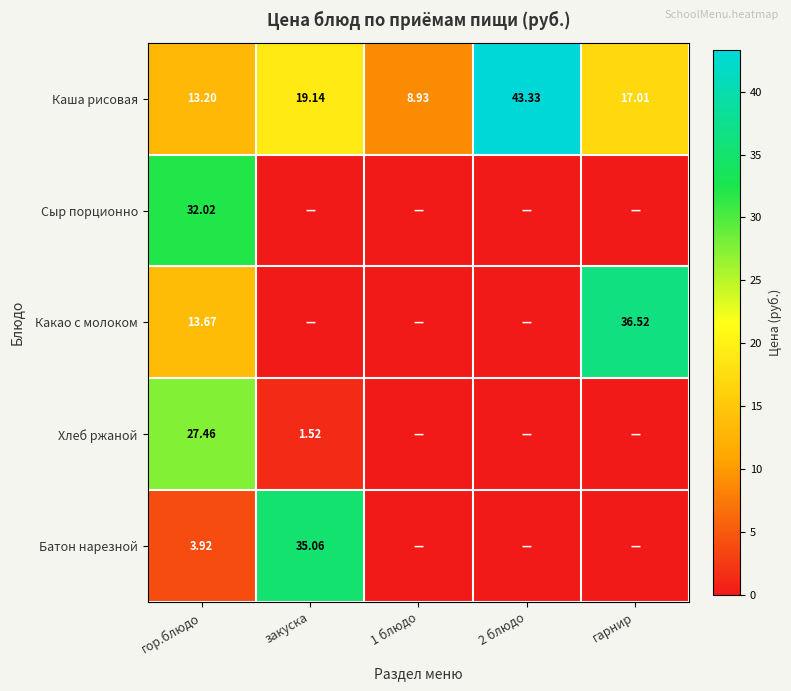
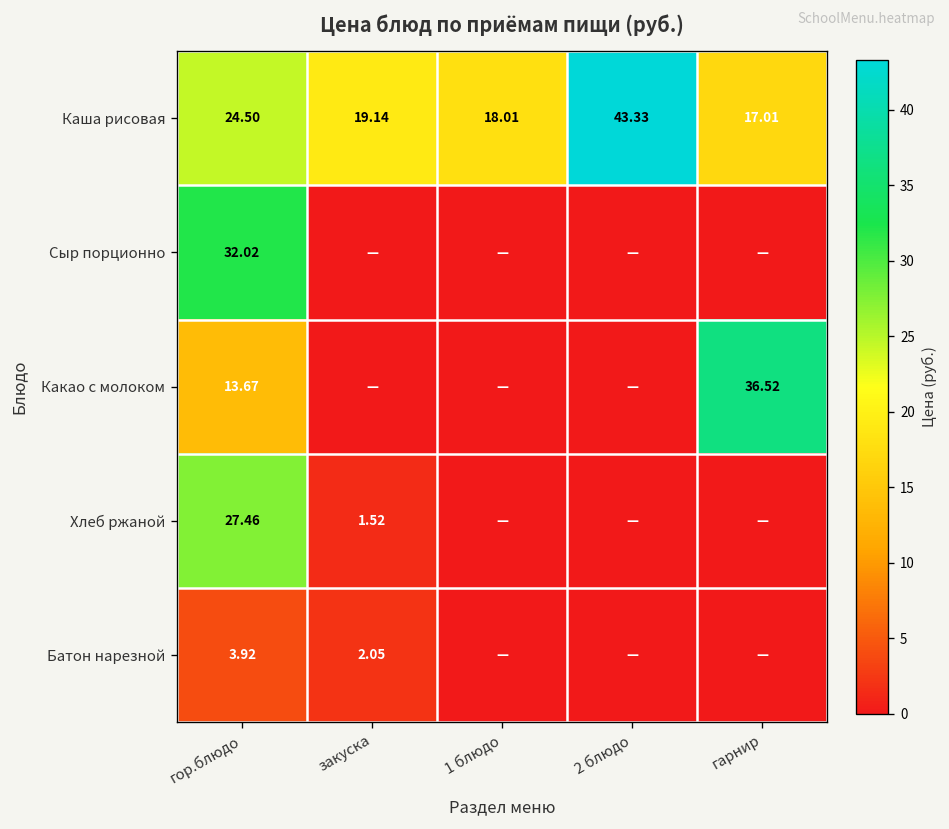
Каша рисовая, гор.блюдо: 13.20 -> 24.50
Каша рисовая, 1 блюдо: 8.93 -> 18.01
Батон нарезной, закуска: 35.06 -> 2.05
